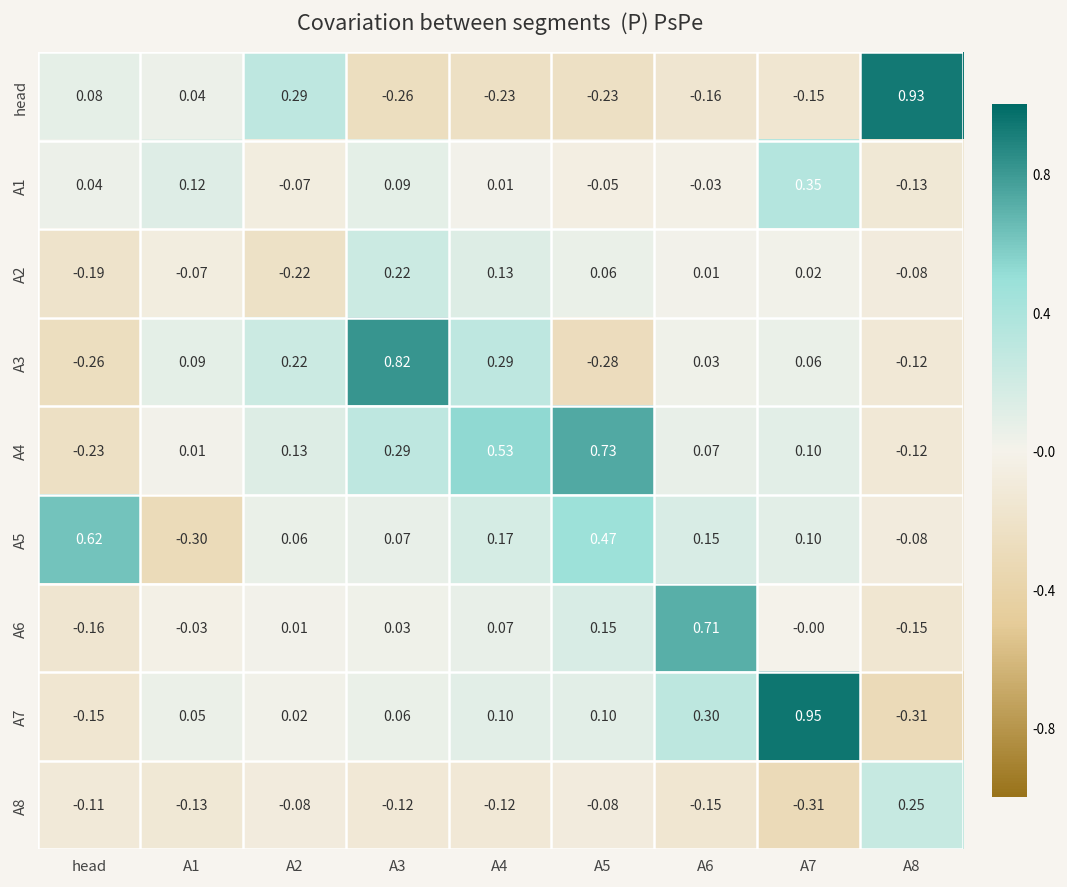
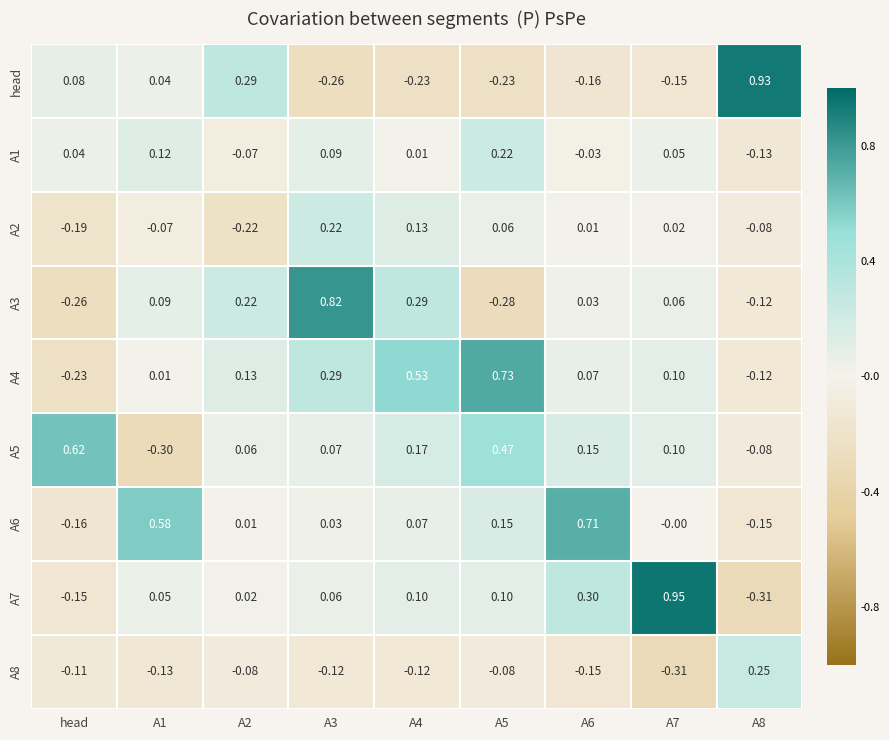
A1, A5: -0.05 -> 0.22
A1, A7: 0.35 -> 0.05
A6, A1: -0.03 -> 0.58
